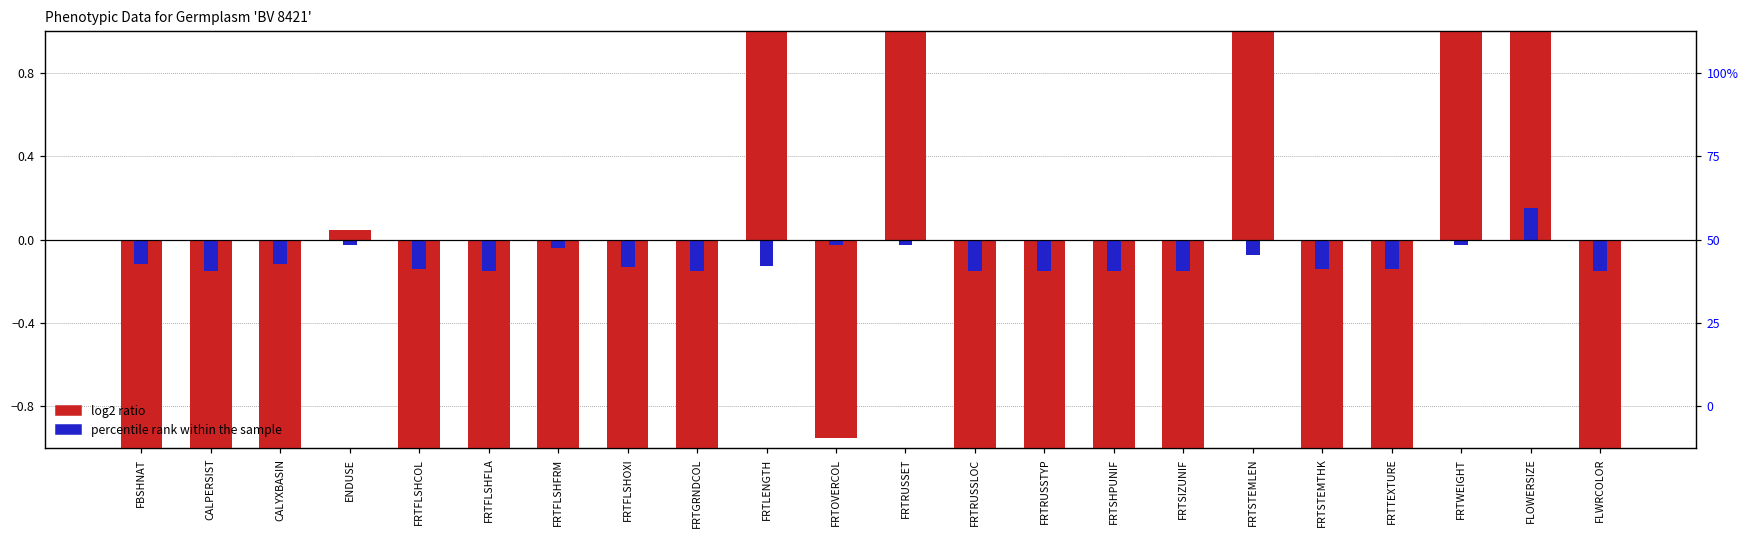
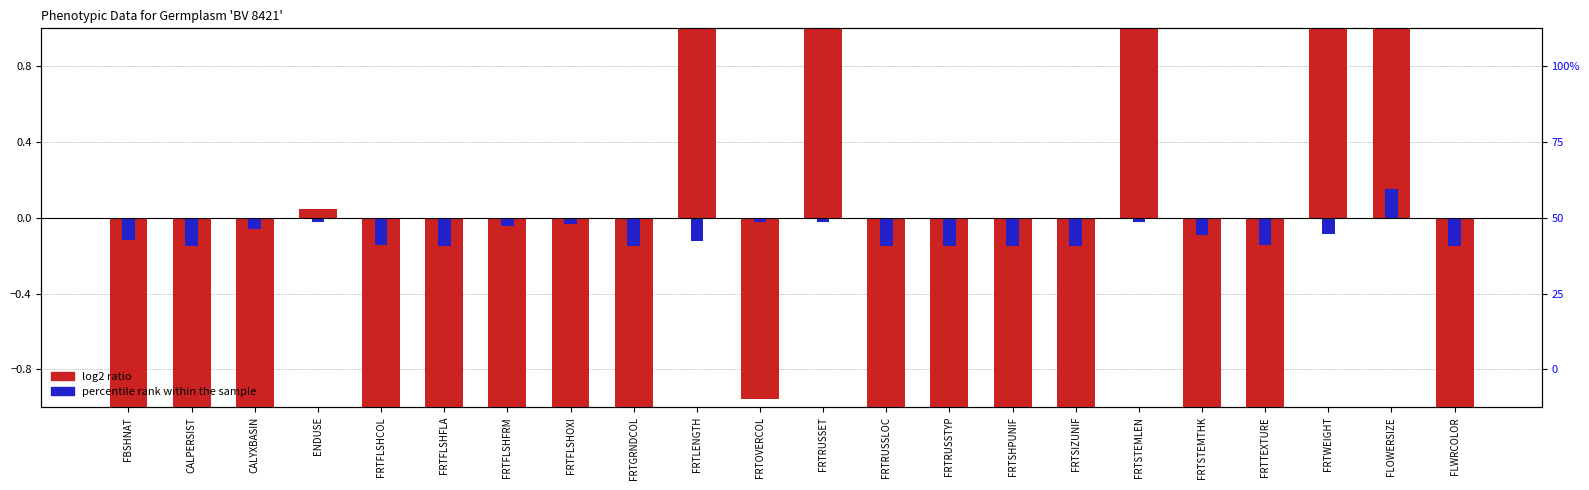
percentile rank within the sample, CALYXBASIN: -0.12 -> -0.06
percentile rank within the sample, FRTFLSHOXI: -0.13 -> -0.03
percentile rank within the sample, FRTSTEMLEN: -0.08 -> -0.02
percentile rank within the sample, FRTSTEMTHK: -0.14 -> -0.09
percentile rank within the sample, FRTWEIGHT: -0.02 -> -0.08
